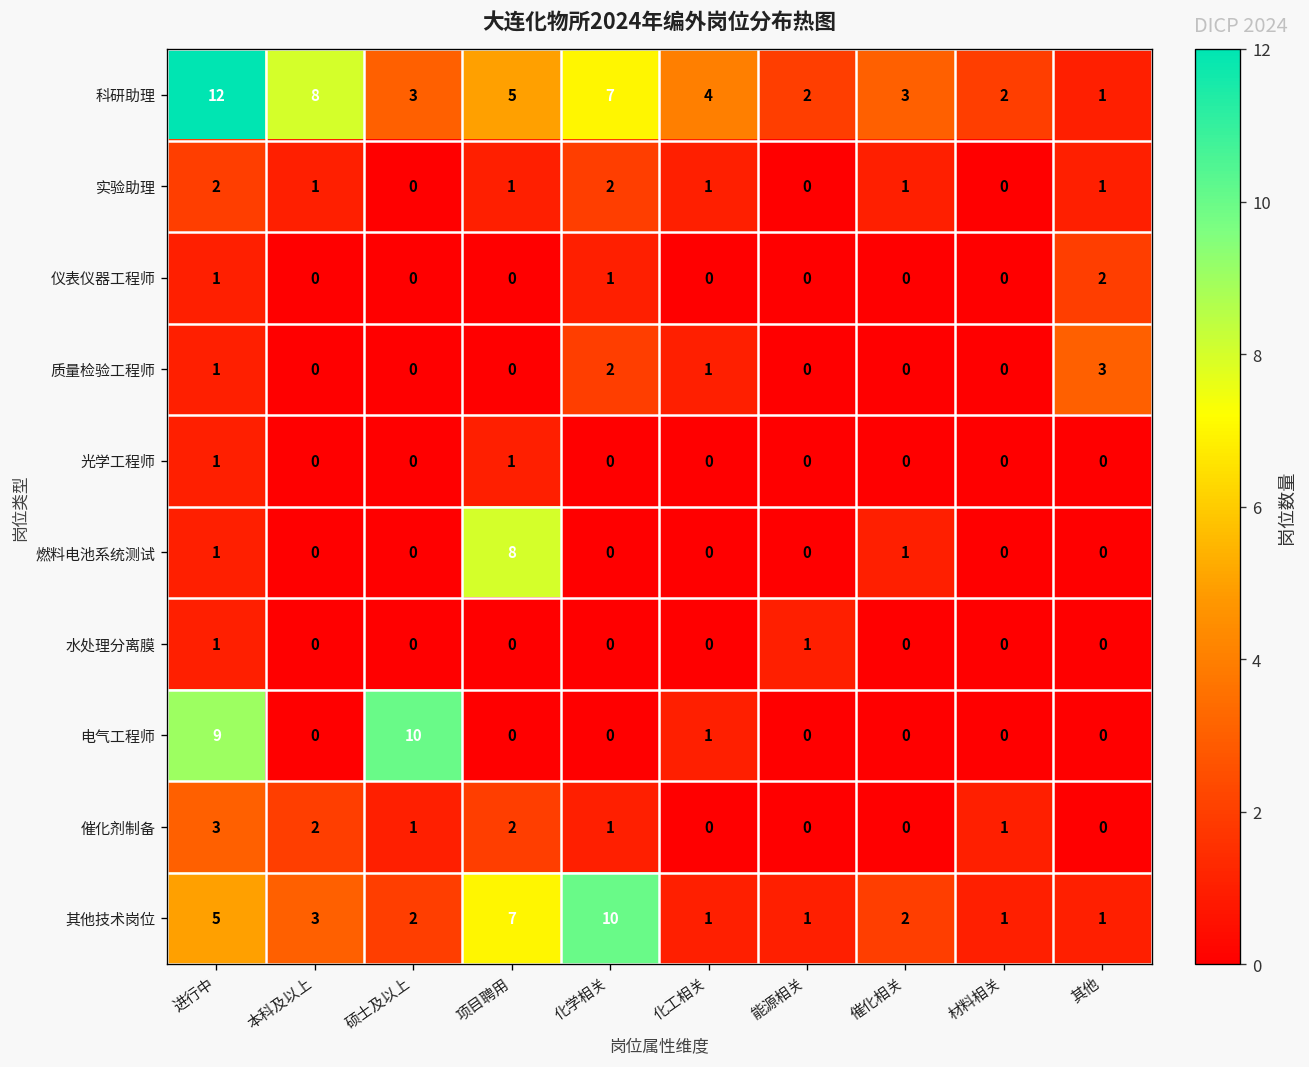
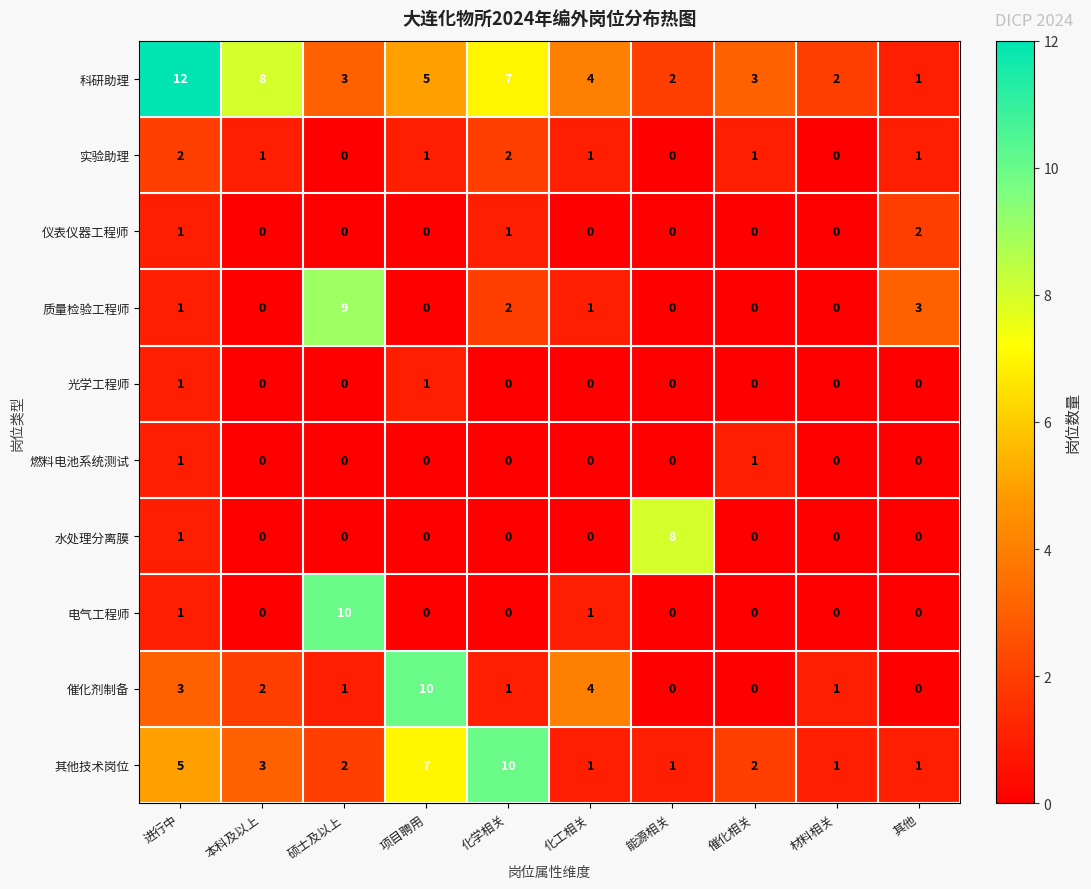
质量检验工程师, 硕士及以上: 0 -> 9
燃料电池系统测试, 项目聘用: 8 -> 0
水处理分离膜, 能源相关: 1 -> 8
电气工程师, 进行中: 9 -> 1
催化剂制备, 项目聘用: 2 -> 10
催化剂制备, 化工相关: 0 -> 4
